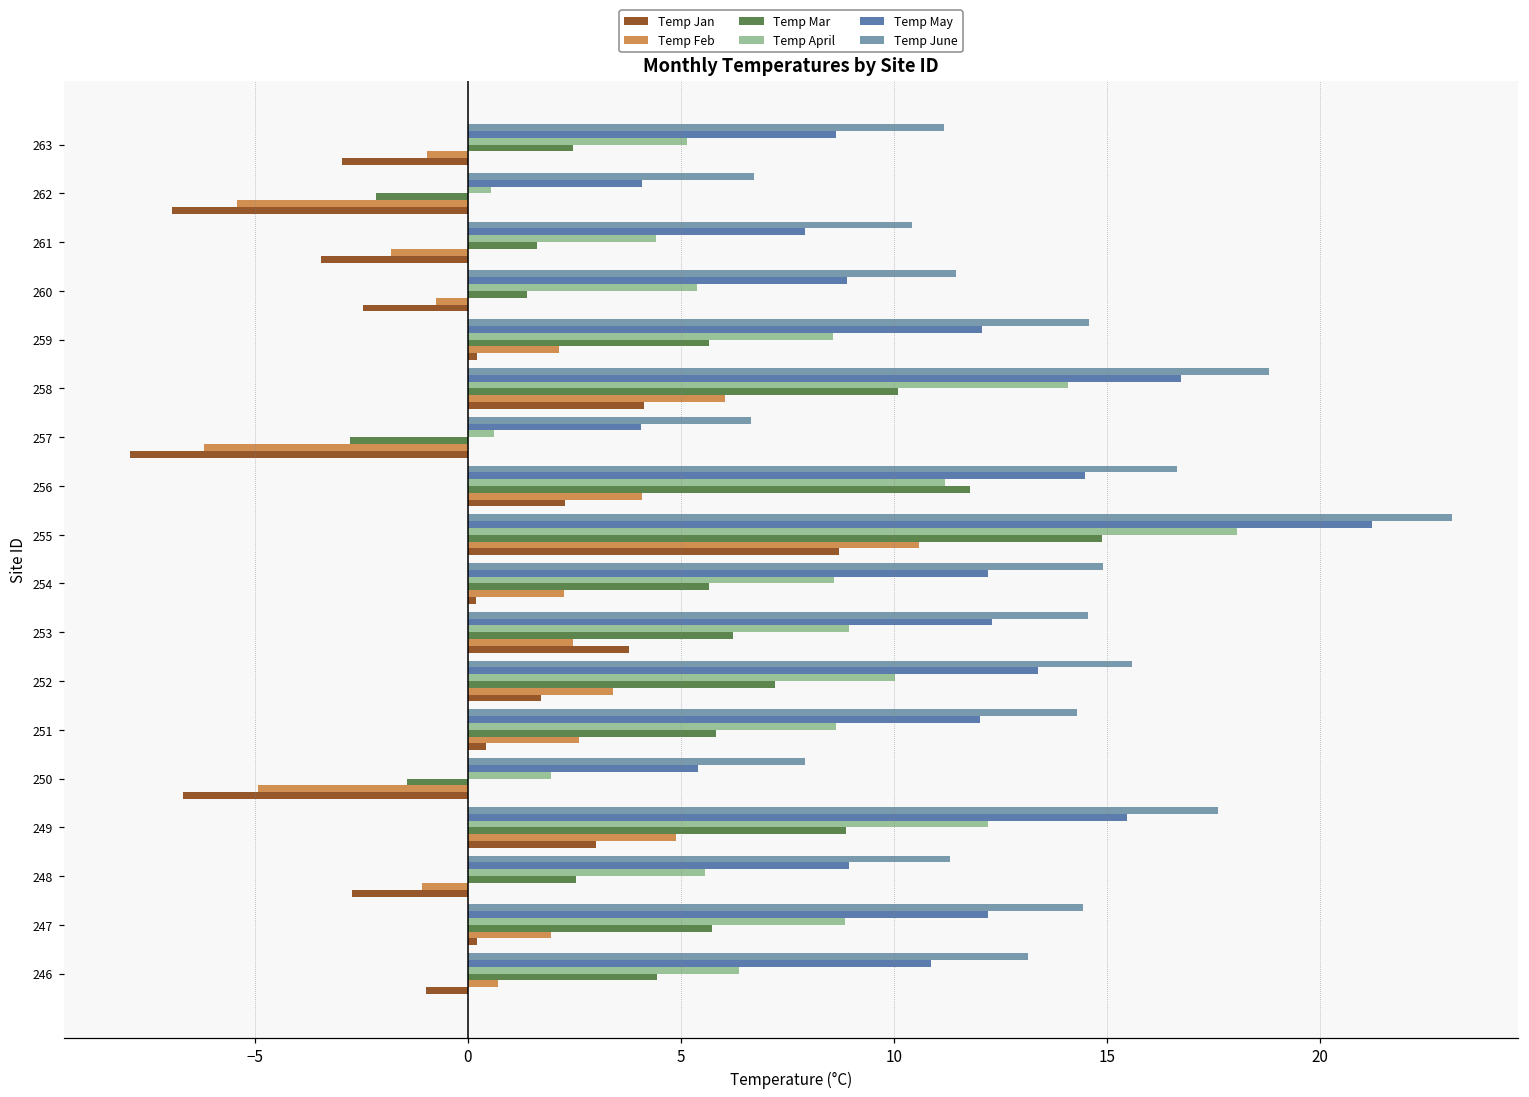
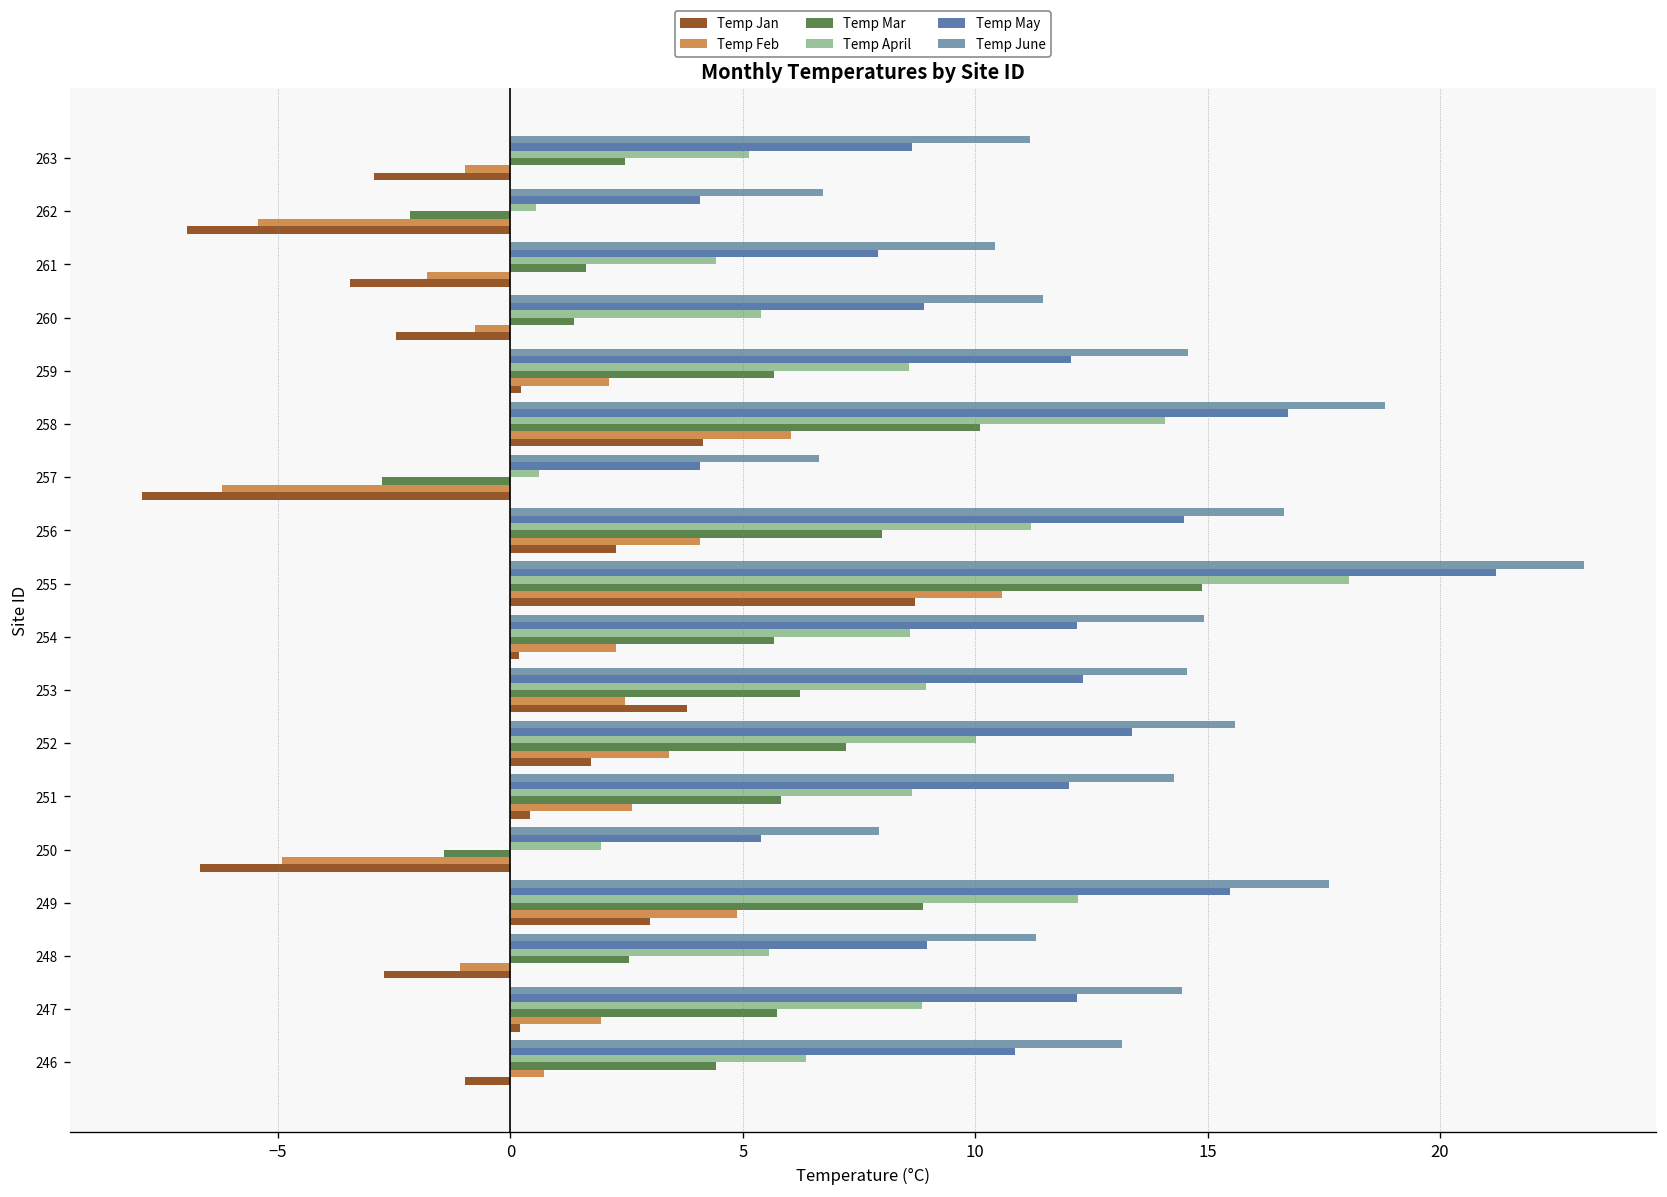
Temp Mar, 256: 11.8 -> 8.0
